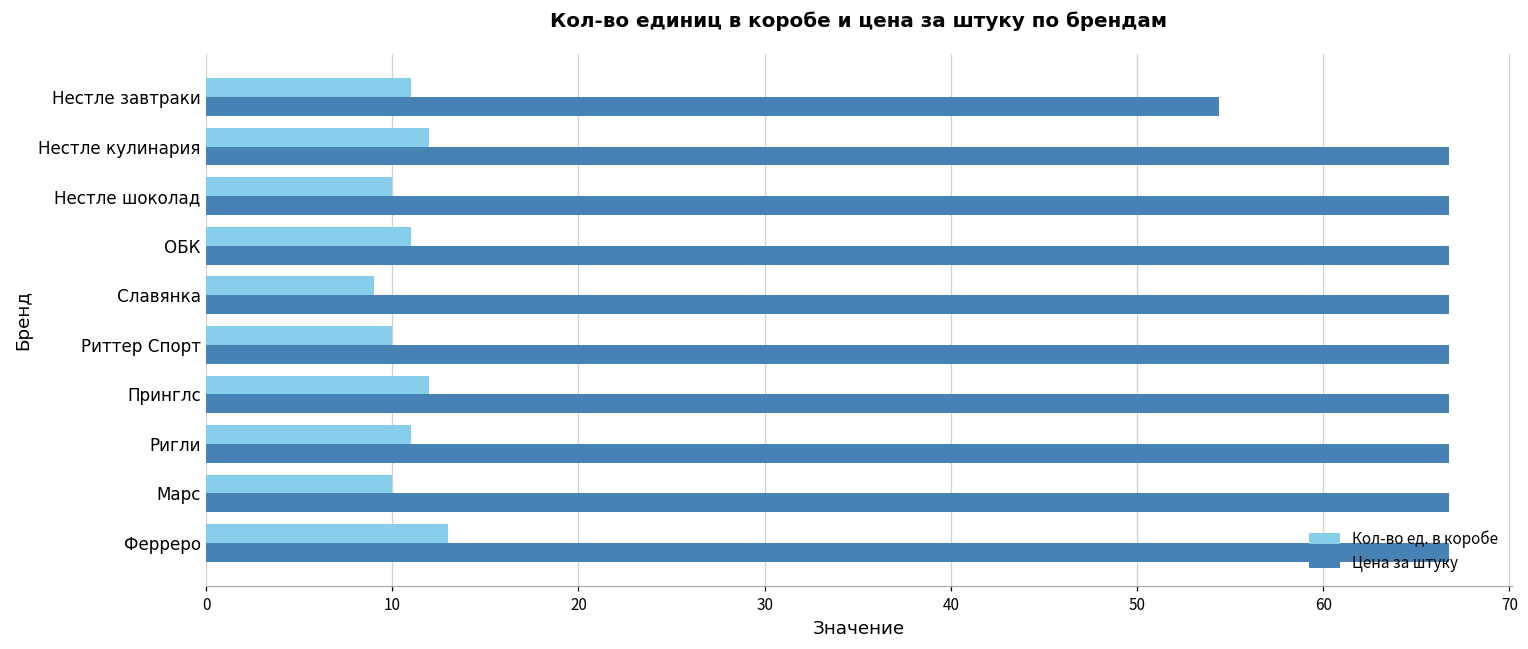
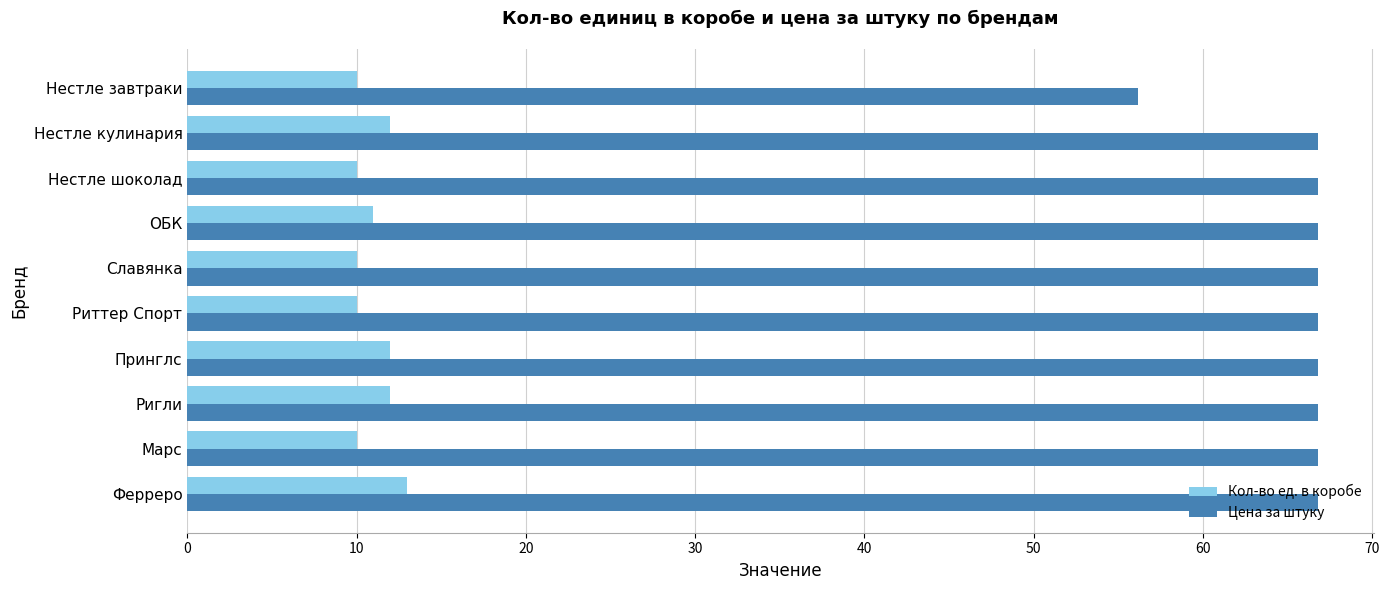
Кол-во ед. в коробе, Нестле завтраки: 11 -> 10
Цена за штуку, Нестле завтраки: 54.4 -> 56.2
Кол-во ед. в коробе, Славянка: 9 -> 10
Кол-во ед. в коробе, Ригли: 11 -> 12
